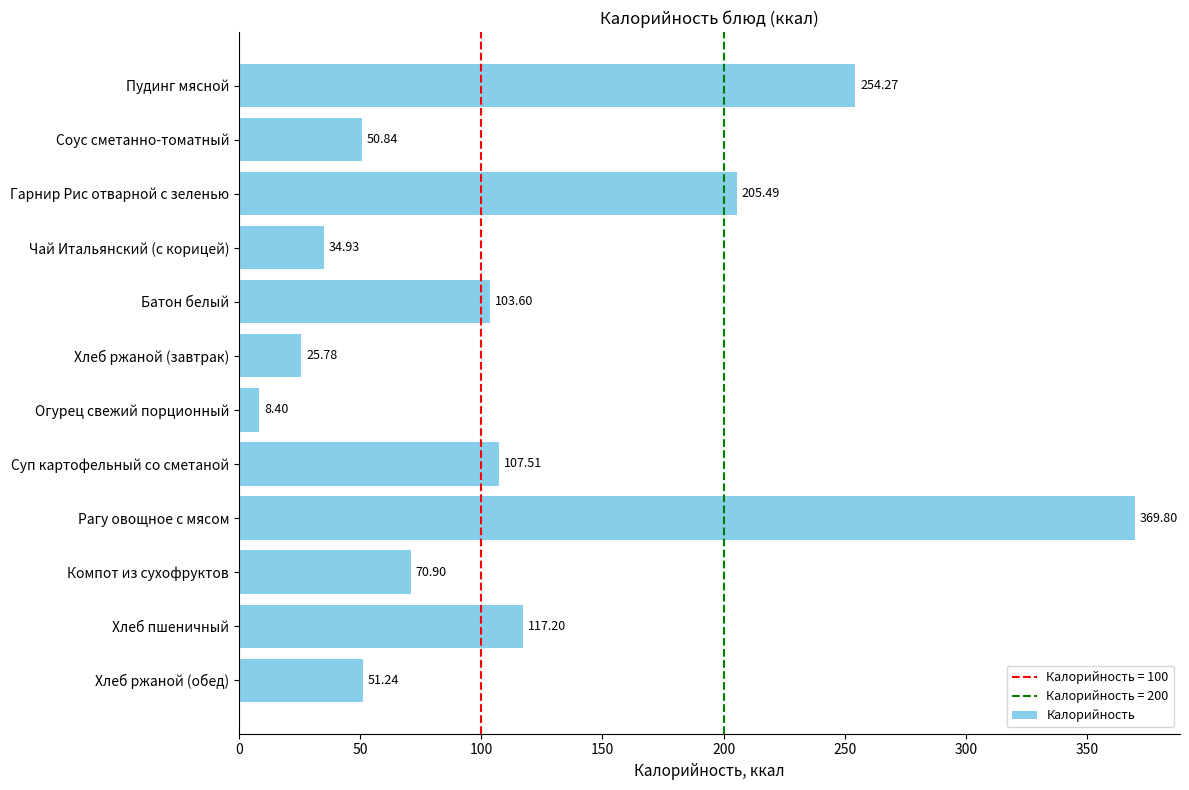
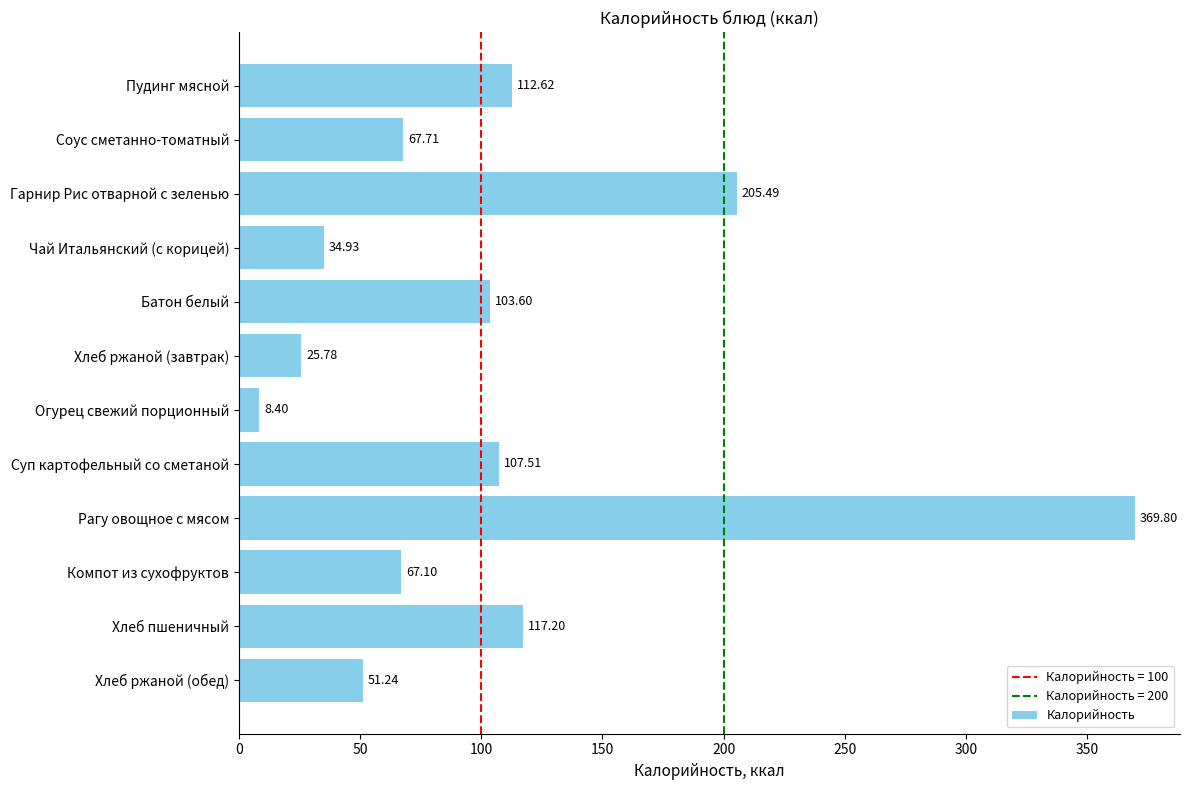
Пудинг мясной: 254.27 -> 112.62
Соус сметанно-томатный: 50.84 -> 67.71
Компот из сухофруктов: 70.90 -> 67.10
